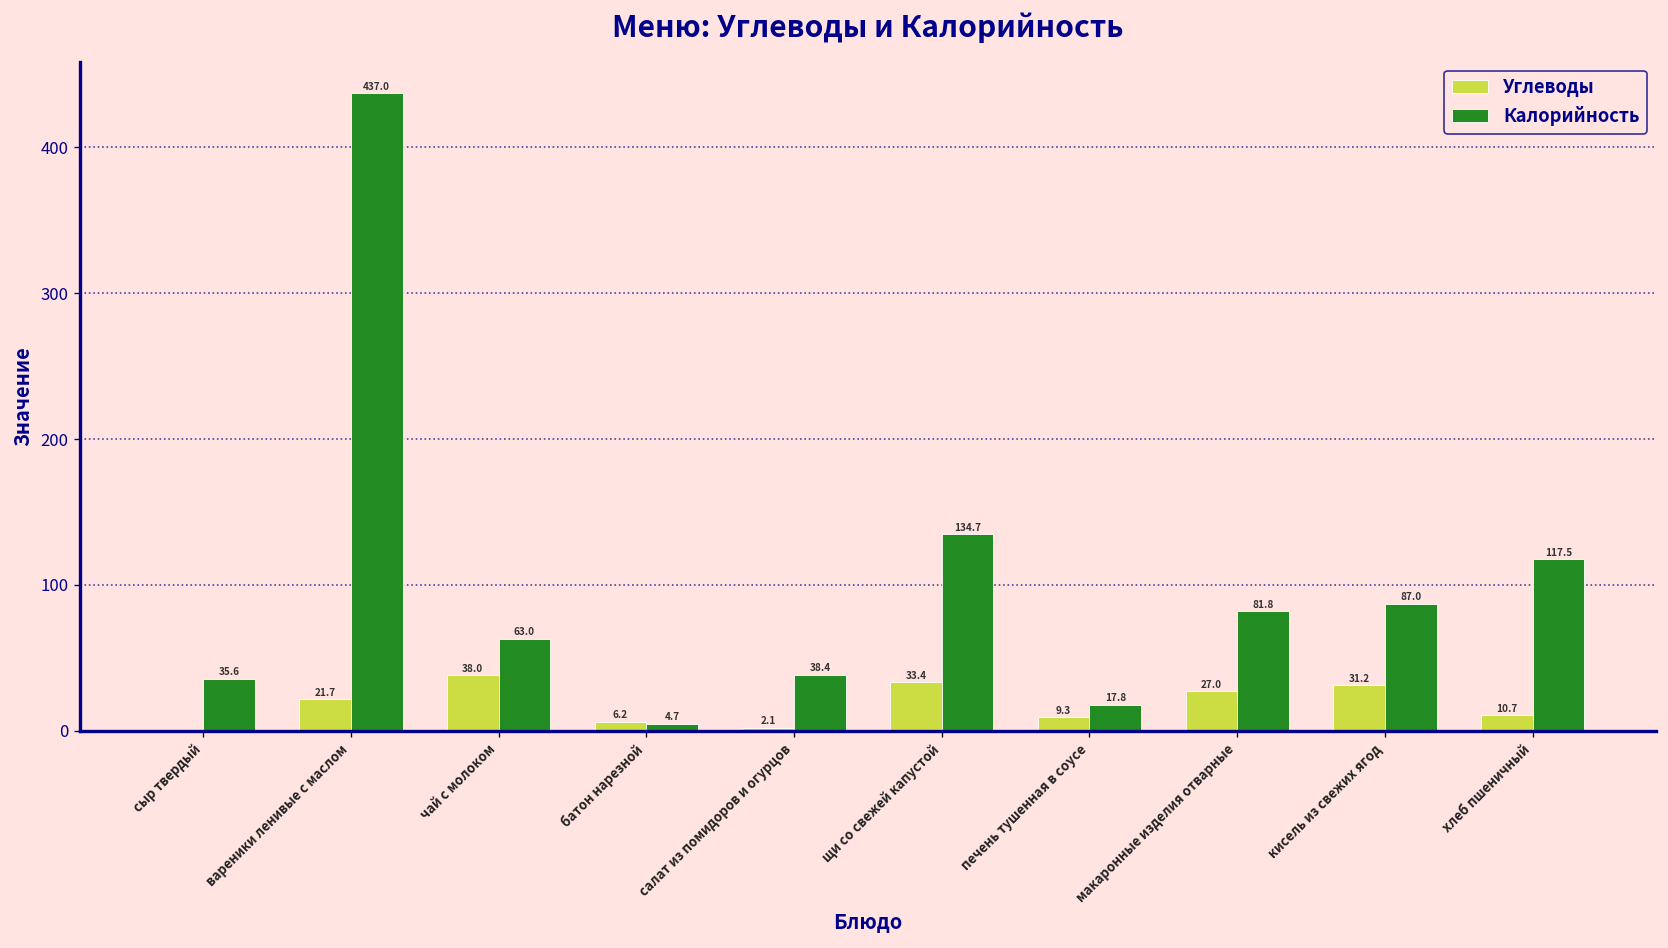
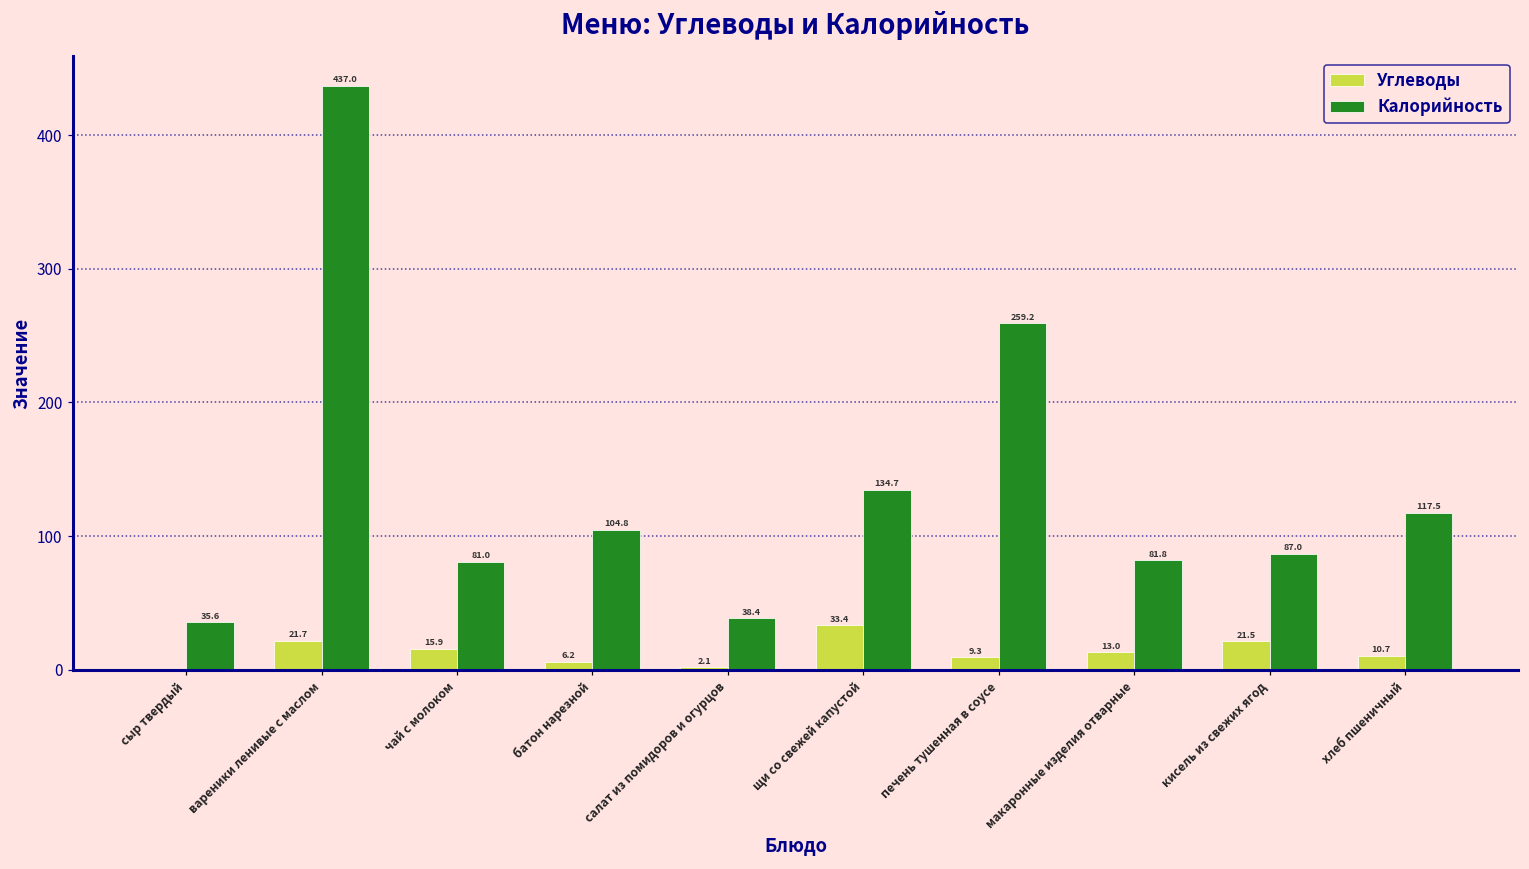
Углеводы, чай с молоком: 38.0 -> 15.9
Калорийность, чай с молоком: 63.0 -> 81.0
Калорийность, батон нарезной: 4.7 -> 104.8
Калорийность, печень тушенная в соусе: 17.8 -> 259.2
Углеводы, макаронные изделия отварные: 27.0 -> 13.0
Углеводы, кисель из свежих ягод: 31.2 -> 21.5
